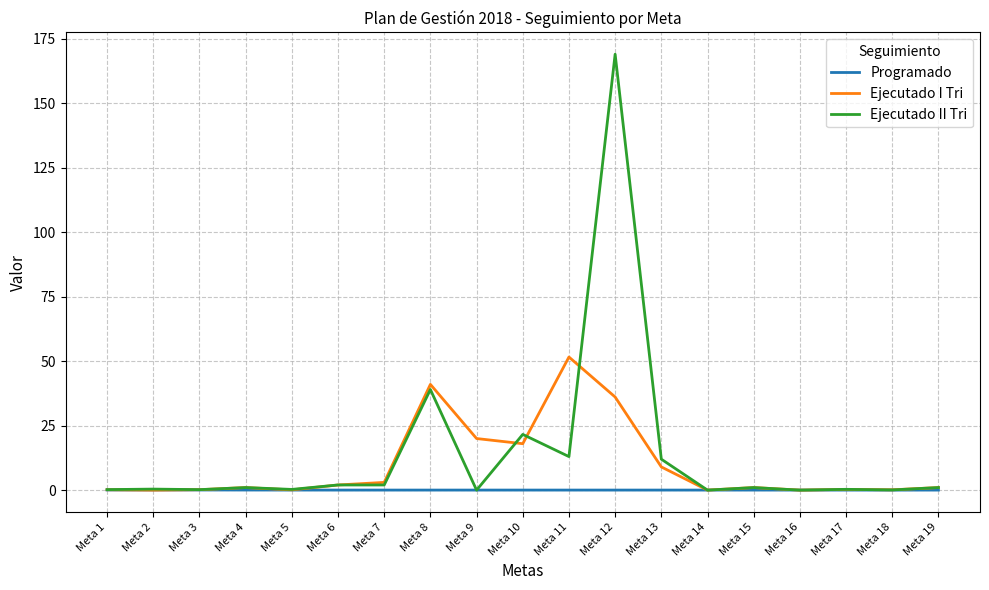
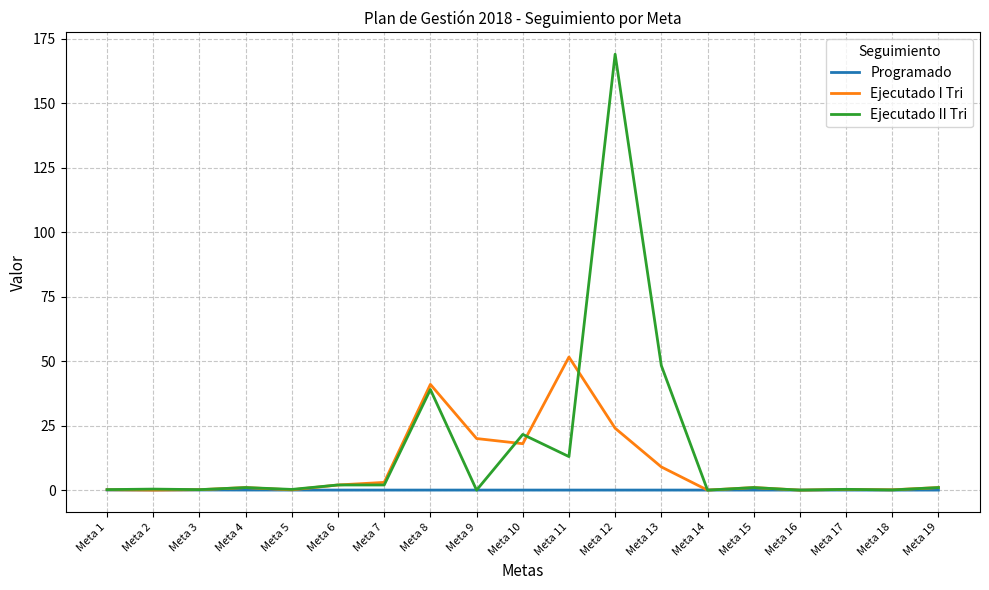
Ejecutado I Tri, Meta 12: 36 -> 24
Ejecutado II Tri, Meta 13: 12 -> 48
